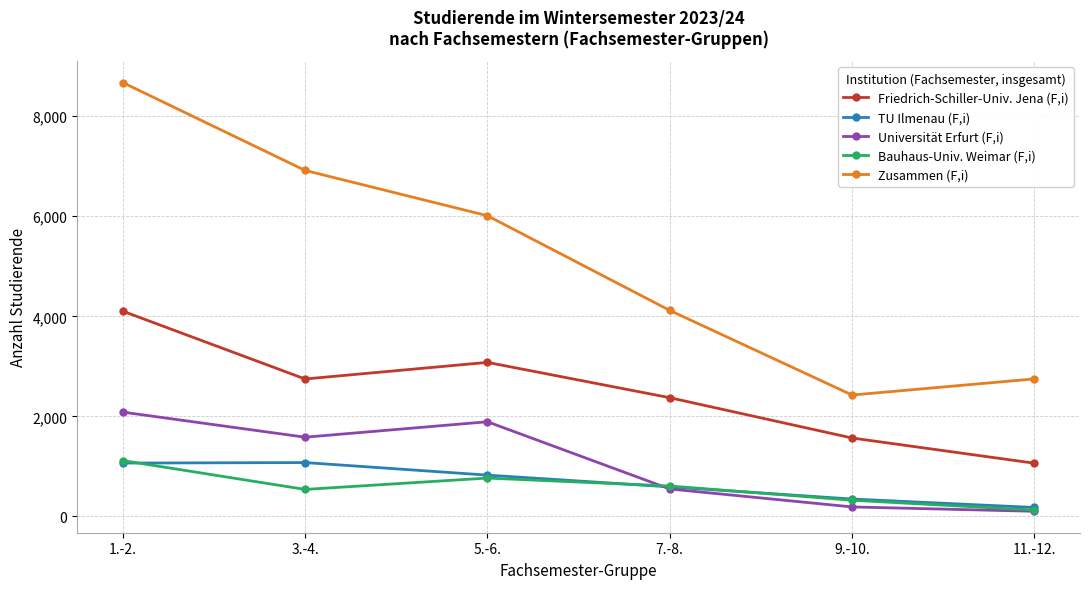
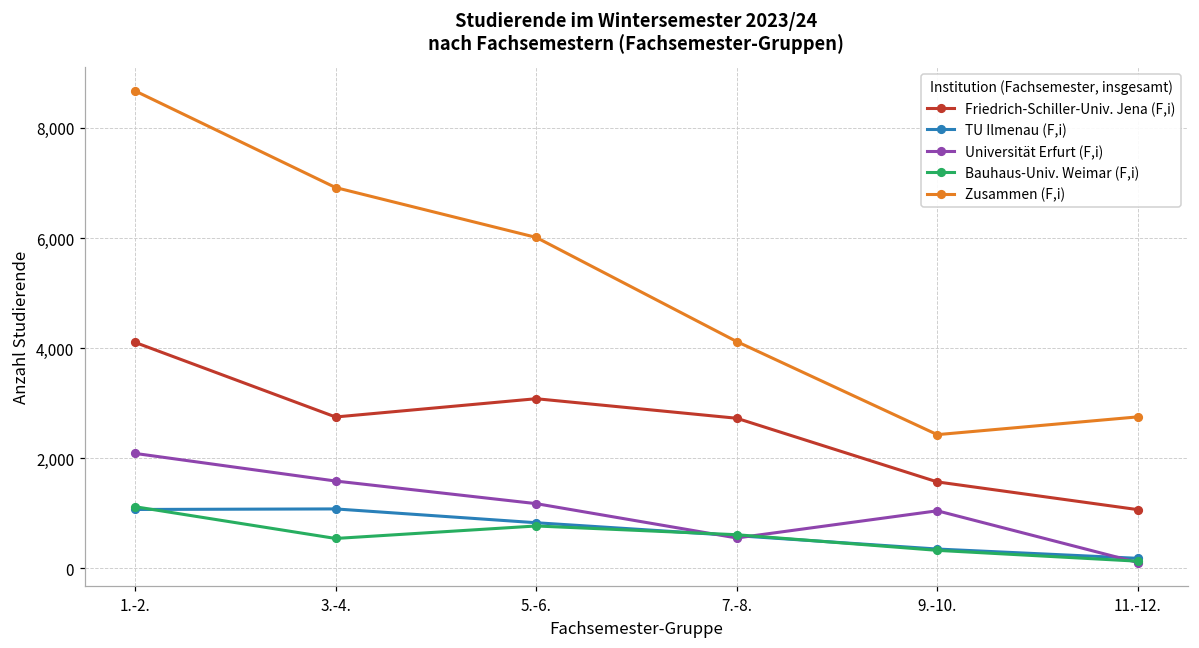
Universität Erfurt (F,i), 5.-6.: 1,900 -> 1,200
Friedrich-Schiller-Univ. Jena (F,i), 7.-8.: 2,400 -> 2,700
Universität Erfurt (F,i), 9.-10.: 200 -> 1,000
